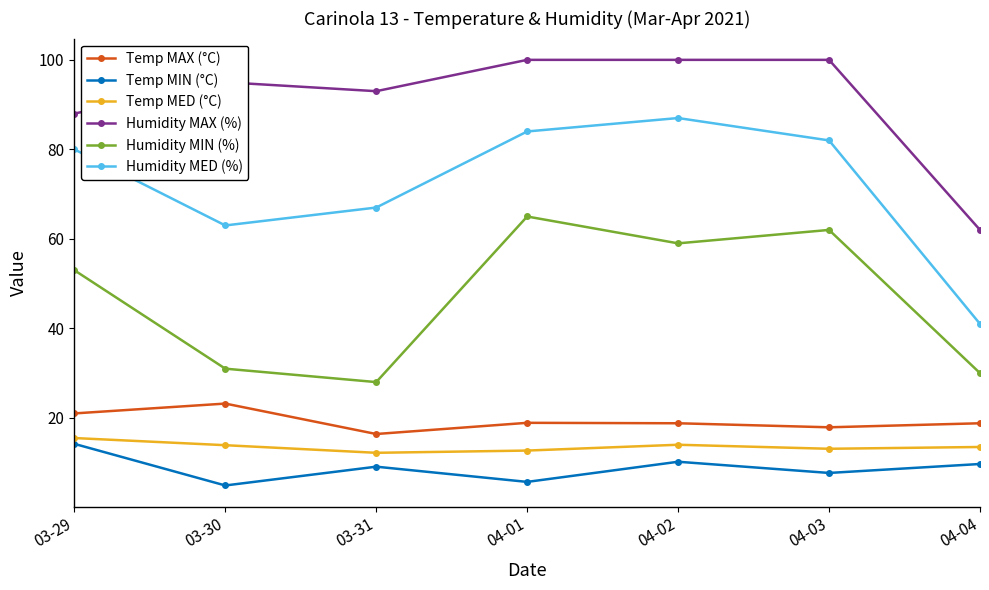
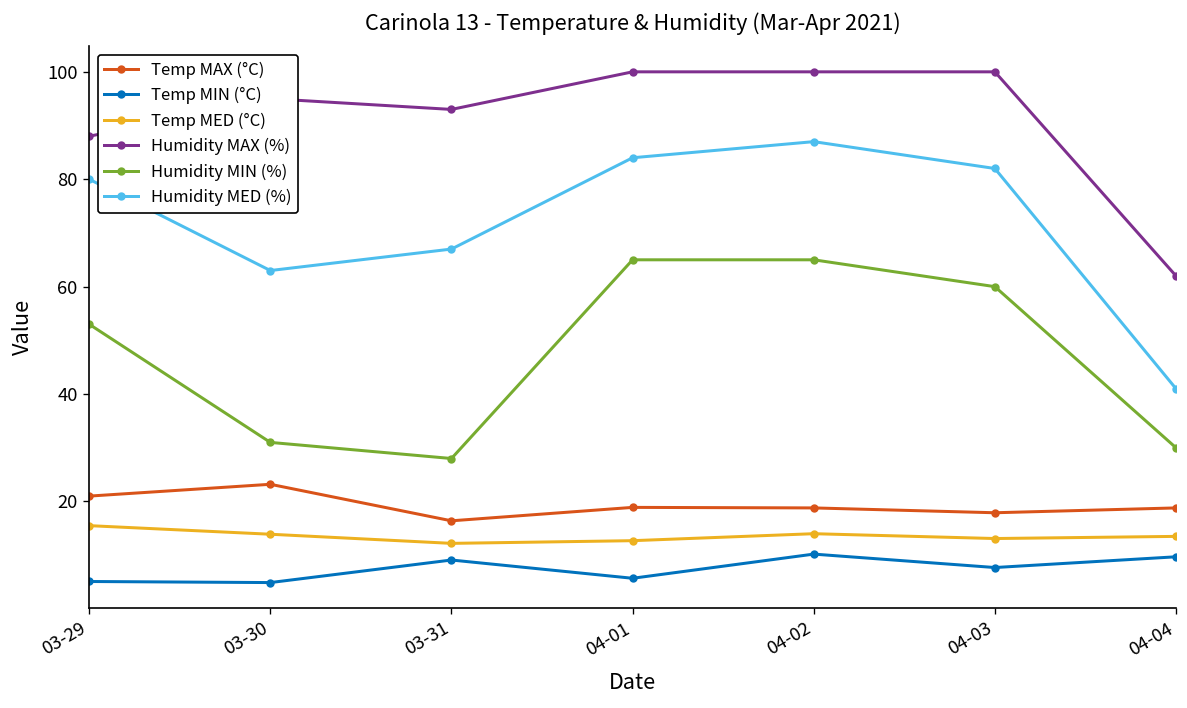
Temp MIN (°C), 03-29: 14 -> 5
Humidity MIN (%), 04-02: 59 -> 65
Humidity MIN (%), 04-03: 62 -> 60
